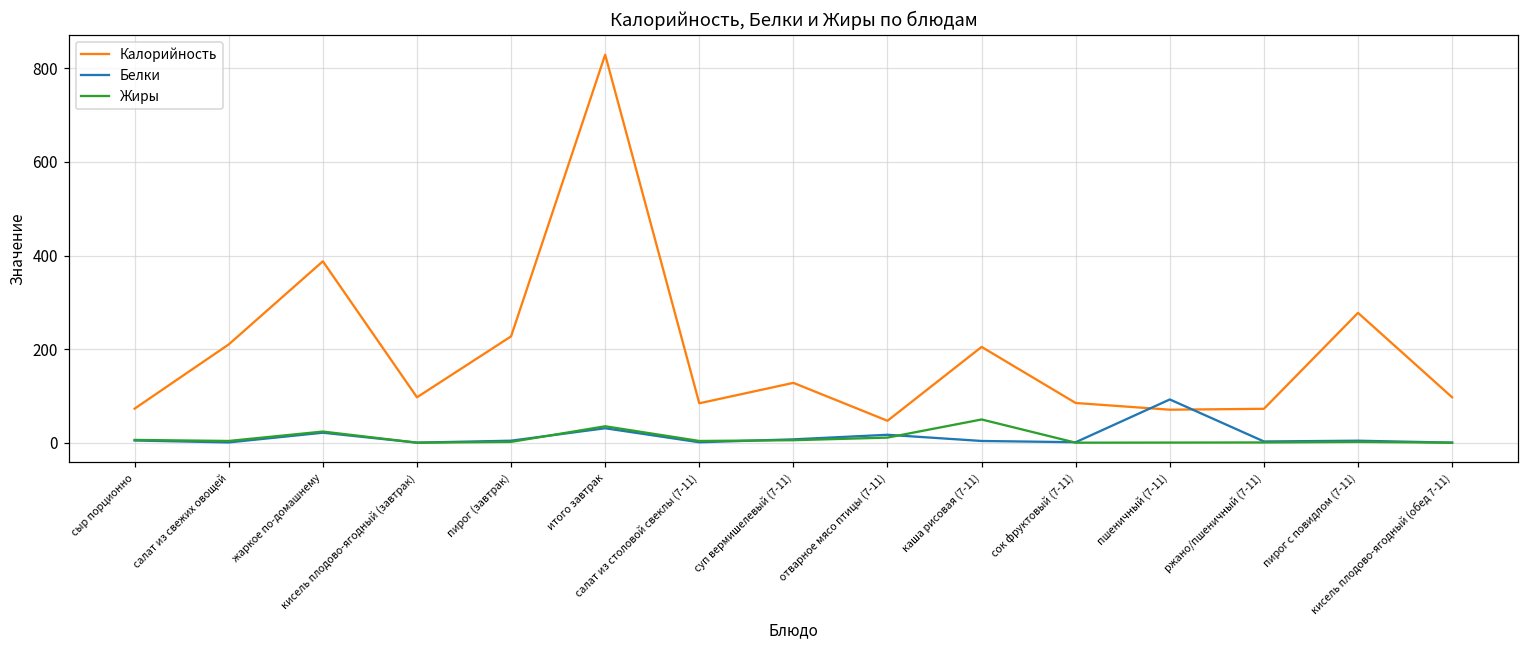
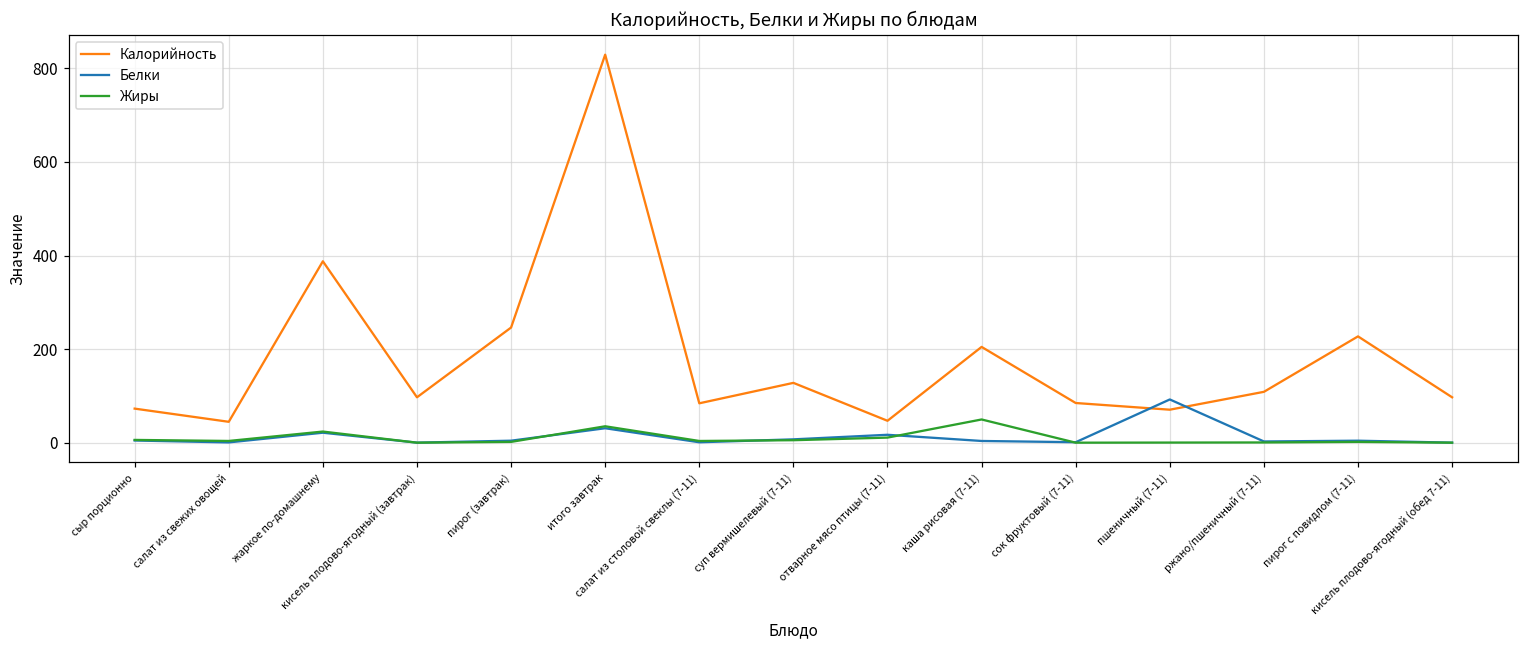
Калорийность, салат из свежих овощей: 210 -> 40
Калорийность, пирог (завтрак): 230 -> 250
Калорийность, ржано/пшеничный (7-11): 70 -> 110
Калорийность, пирог с повидлом (7-11): 280 -> 230
